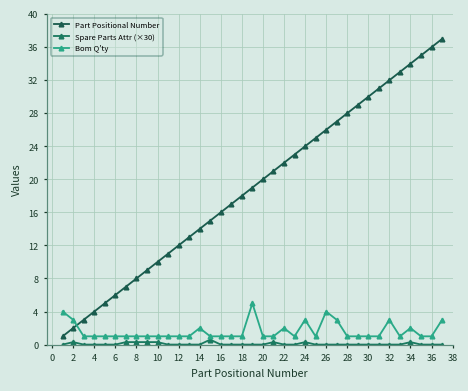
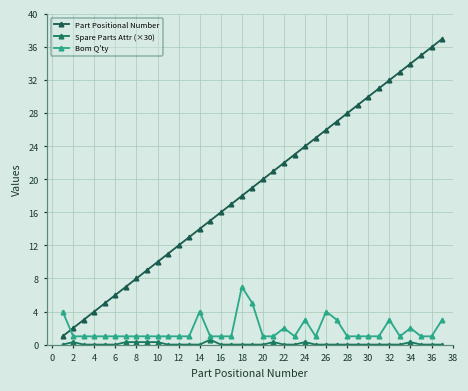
Bom Q'ty, 2: 3 -> 1
Bom Q'ty, 14: 2 -> 4
Bom Q'ty, 18: 1 -> 7
